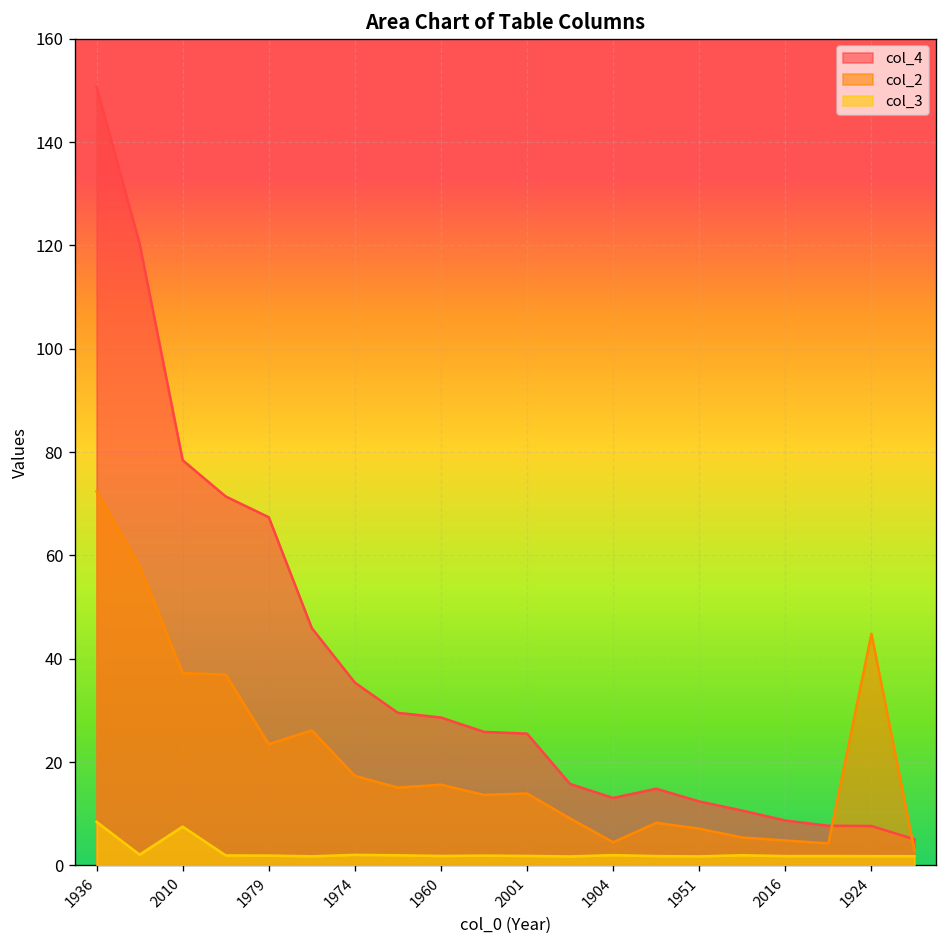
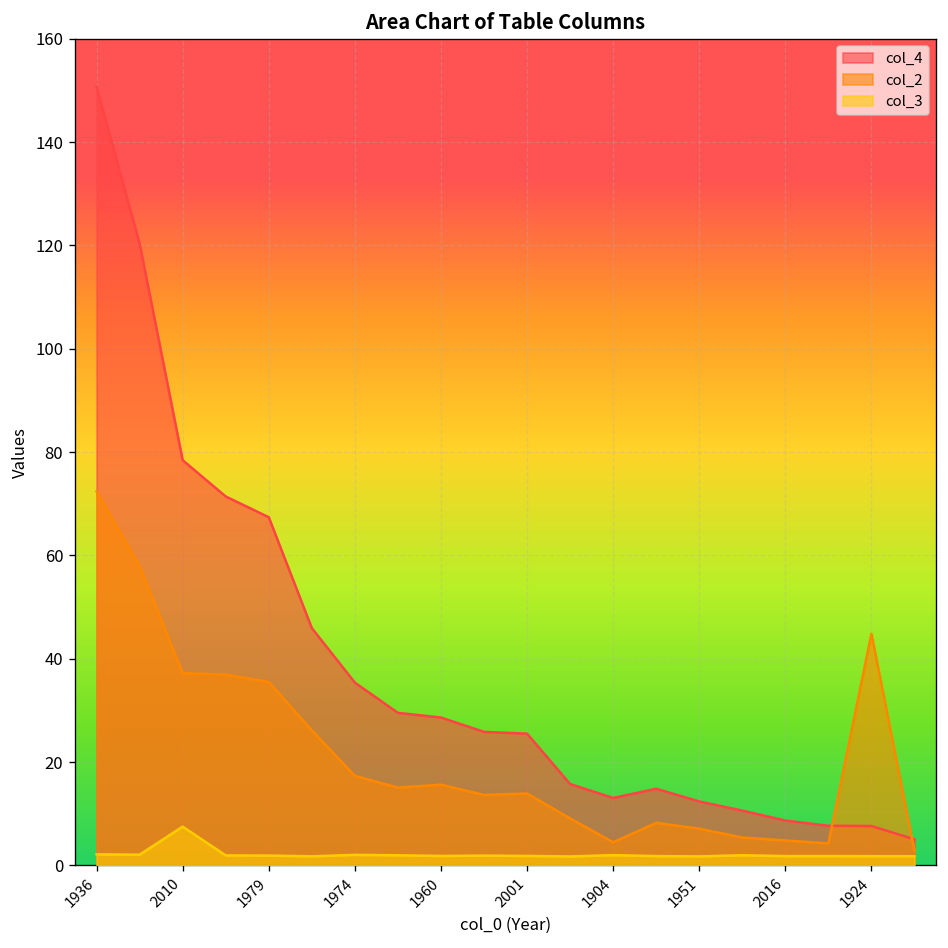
col_3, 1936: 8 -> 2
col_2, 1979: 23 -> 36
